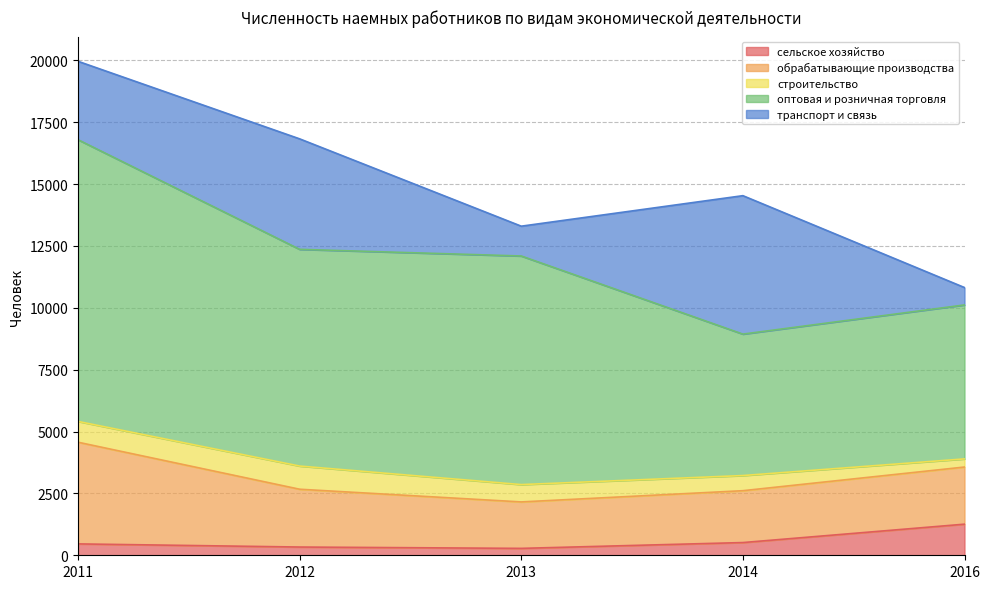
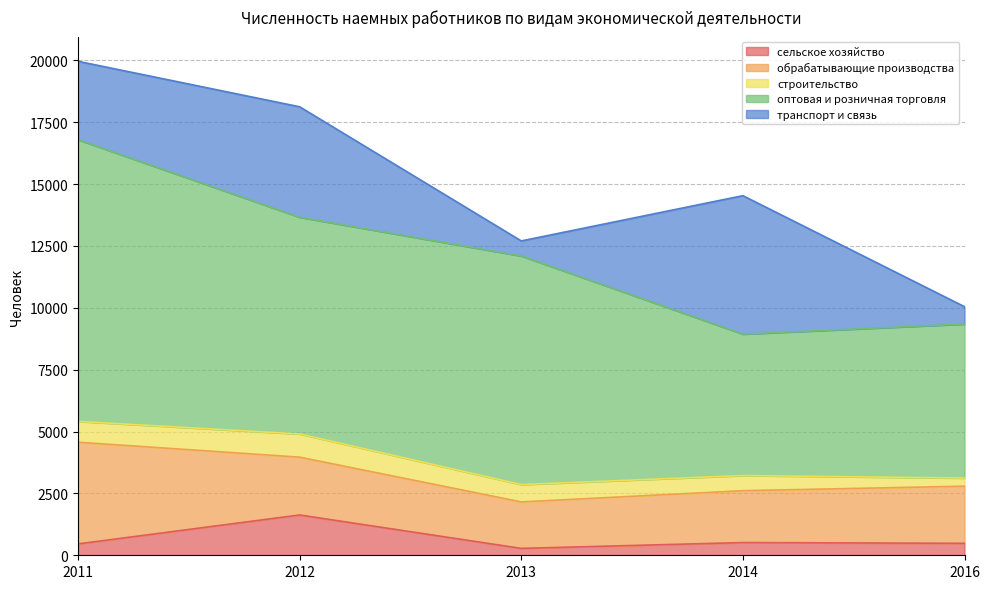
сельское хозяйство, 2012: 300 -> 1600
транспорт и связь, 2013: 1200 -> 600
сельское хозяйство, 2016: 1300 -> 500
